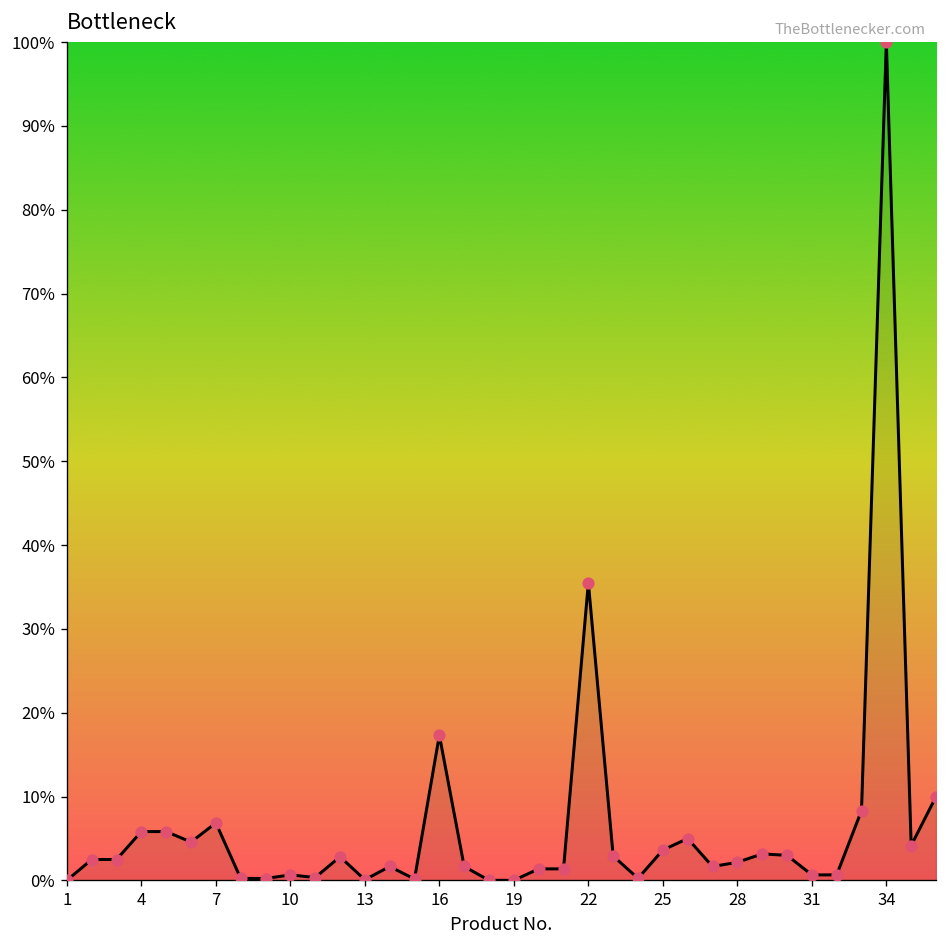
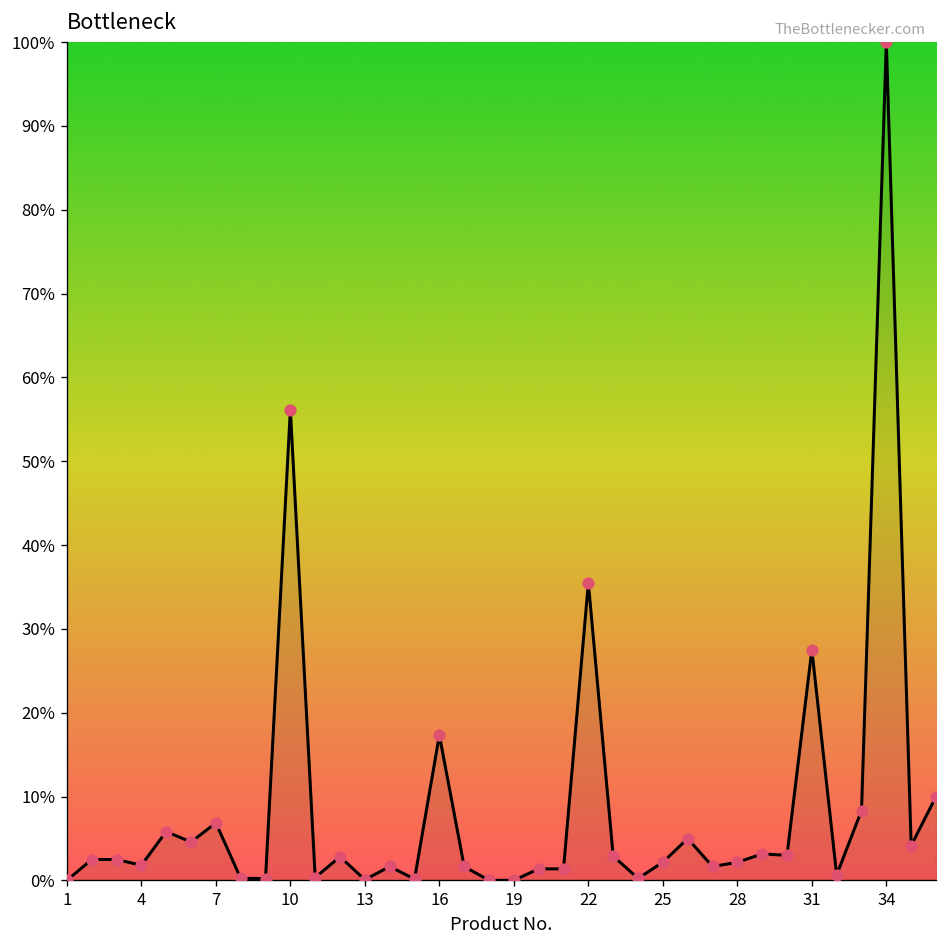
4: 6% -> 2%
10: 1% -> 56%
25: 4% -> 2%
31: 1% -> 28%
